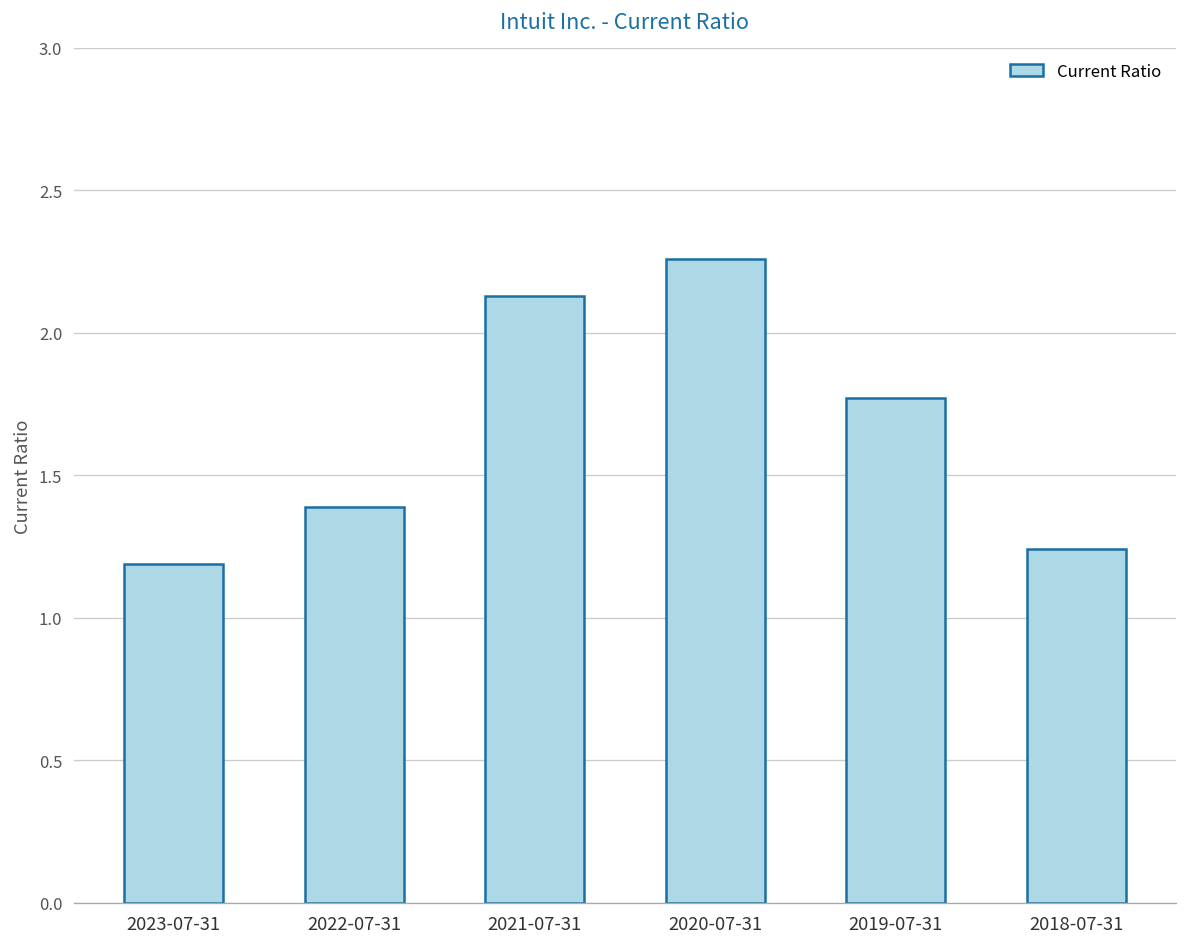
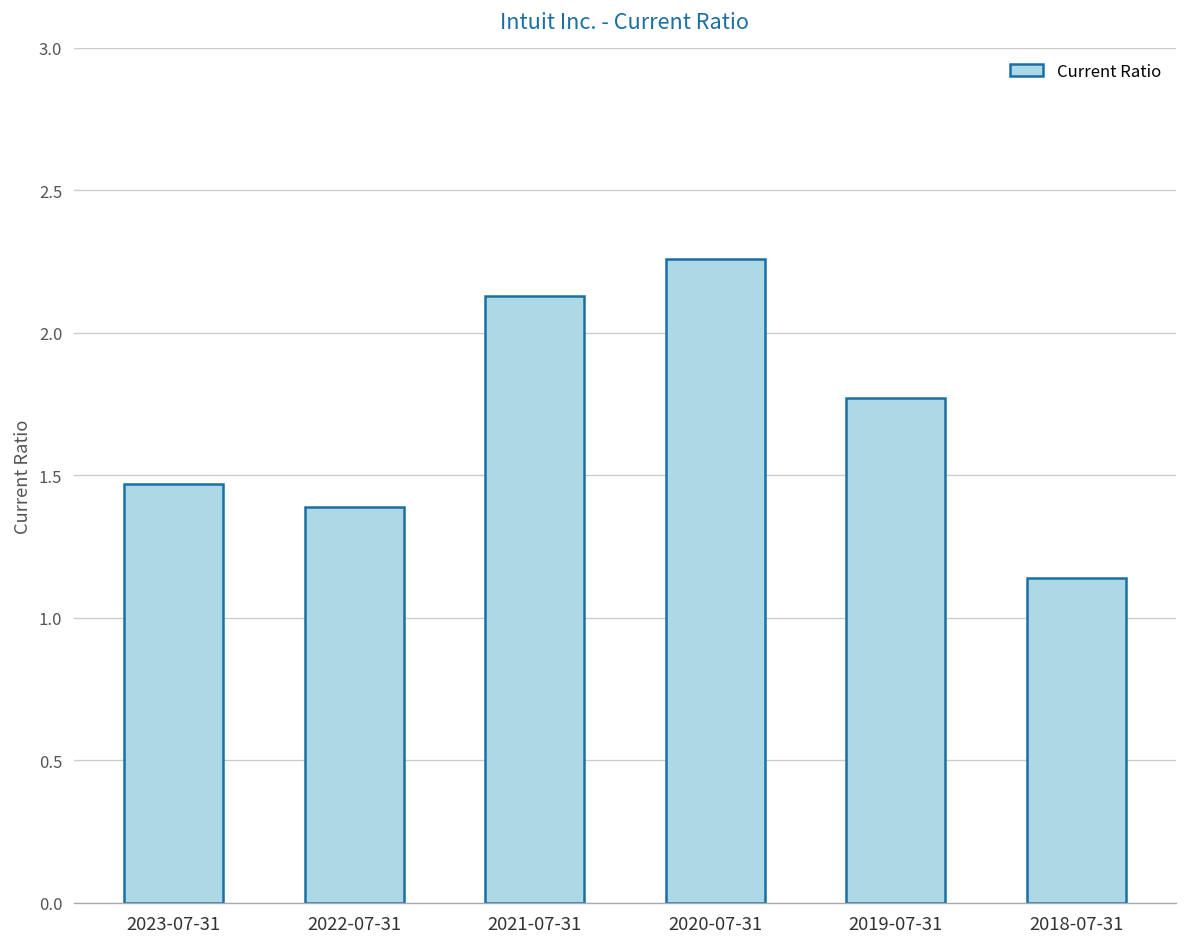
2023-07-31: 1.19 -> 1.47
2018-07-31: 1.24 -> 1.14
